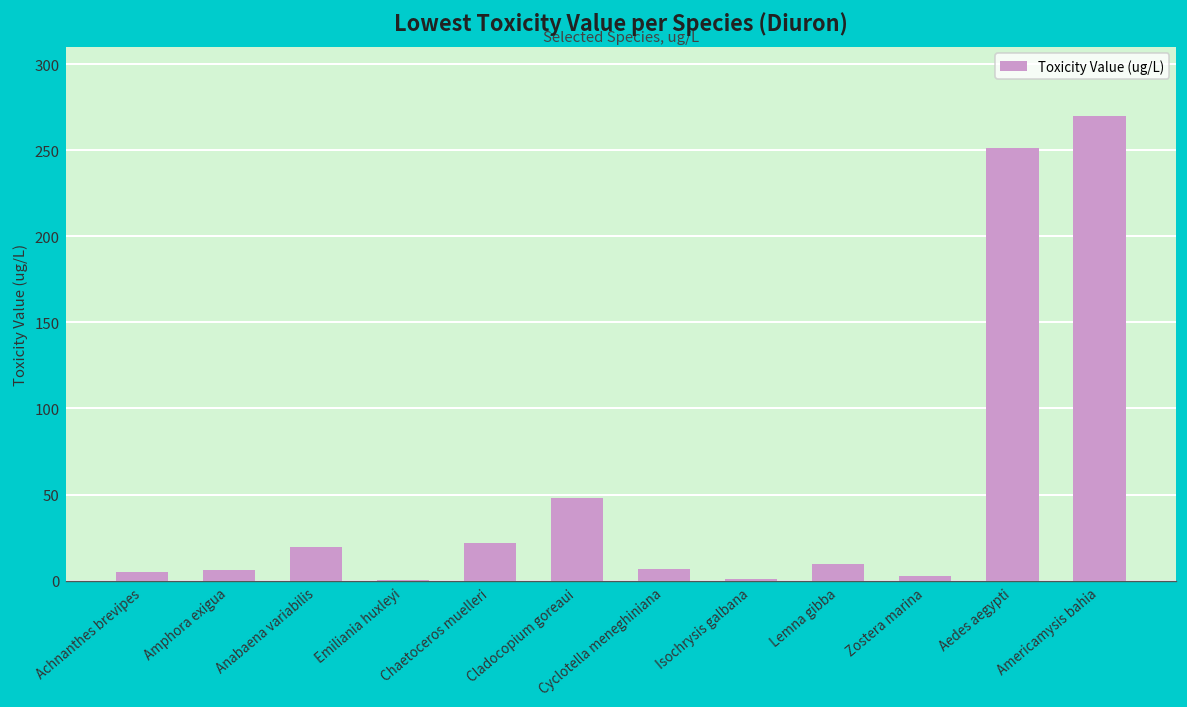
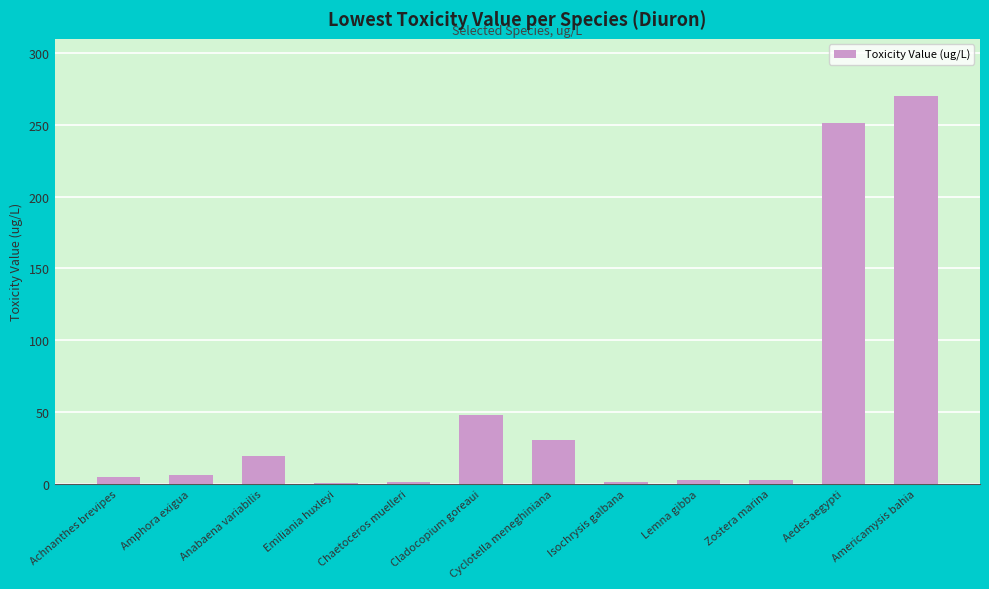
Chaetoceros muelleri: 22 -> 1
Cyclotella meneghiniana: 7 -> 30
Lemna gibba: 10 -> 2
